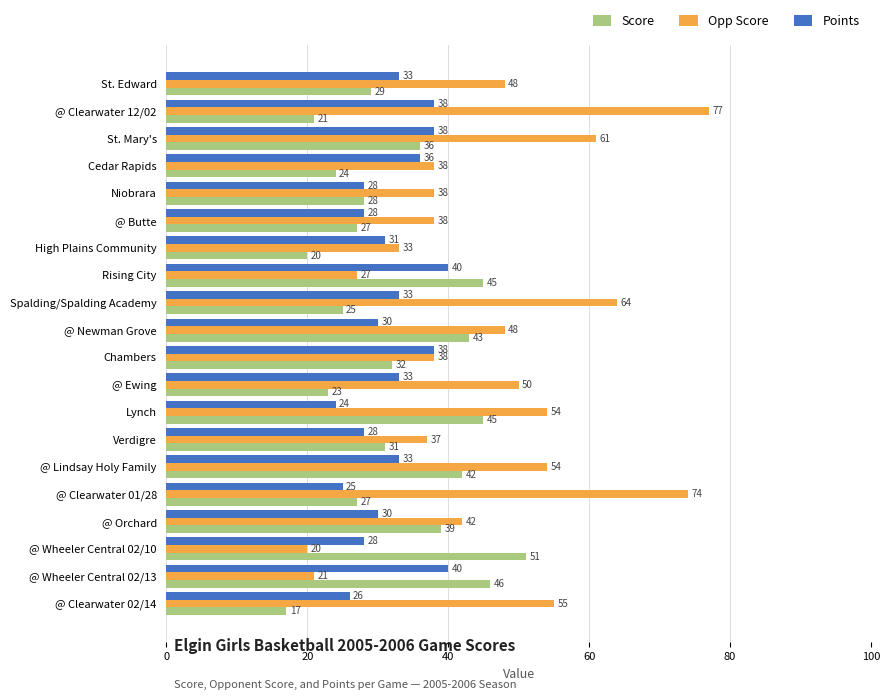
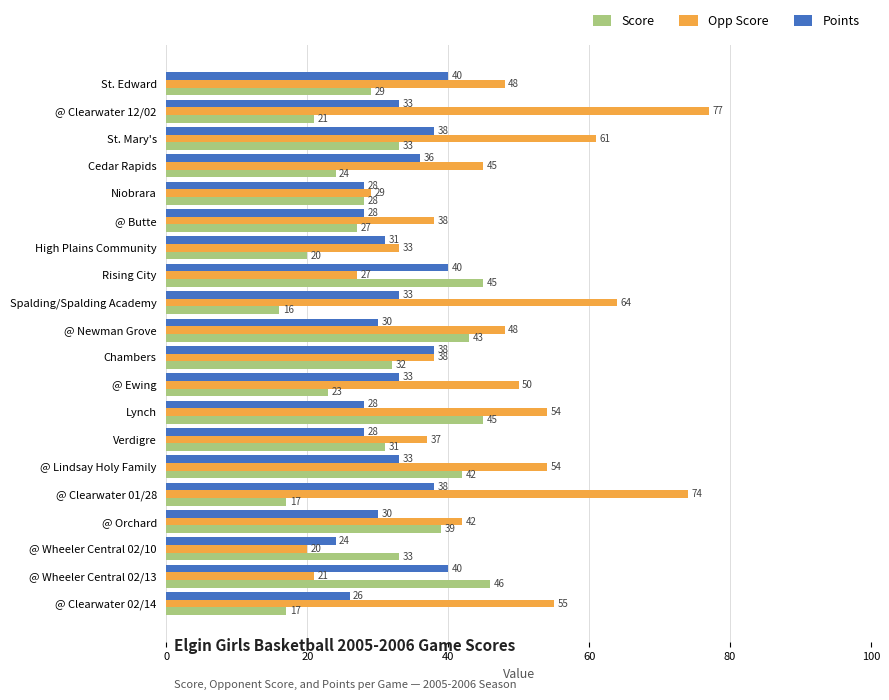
Points, St. Edward: 33 -> 40
Points, @ Clearwater 12/02: 38 -> 33
Score, St. Mary's: 36 -> 33
Opp Score, Cedar Rapids: 38 -> 45
Opp Score, Niobrara: 38 -> 29
Score, Spalding/Spalding Academy: 25 -> 16
Points, Lynch: 24 -> 28
Points, @ Clearwater 01/28: 25 -> 38
Score, @ Clearwater 01/28: 27 -> 17
Points, @ Wheeler Central 02/10: 28 -> 24
Score, @ Wheeler Central 02/10: 51 -> 33
